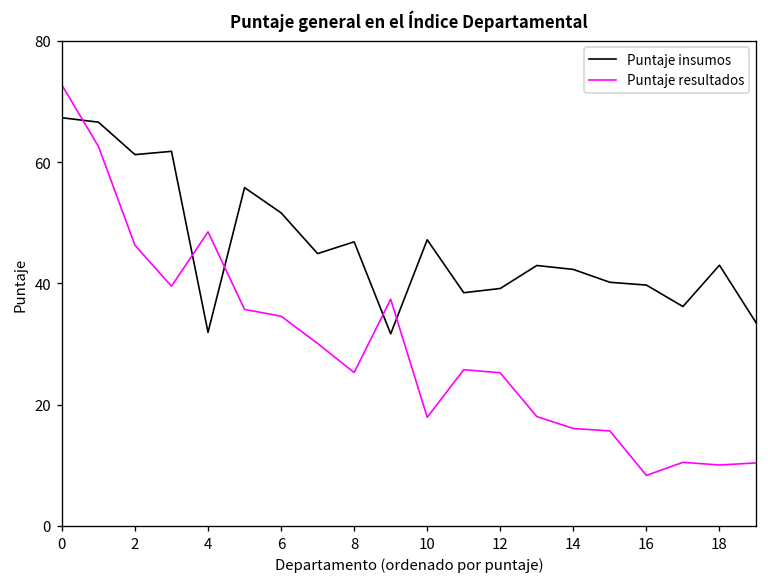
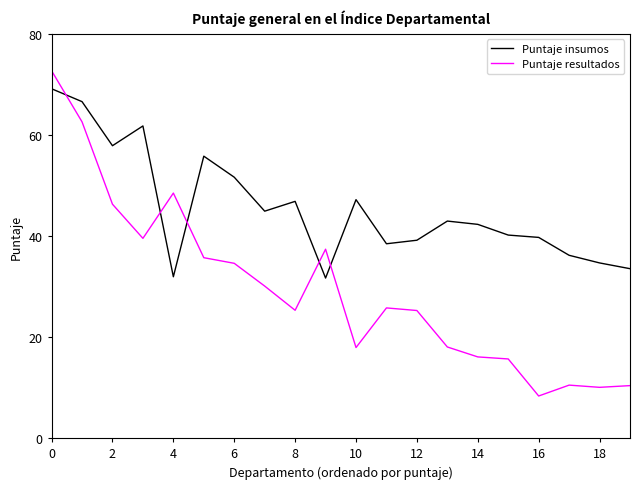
Puntaje insumos, 0: 67 -> 69
Puntaje insumos, 2: 61 -> 58
Puntaje insumos, 18: 43 -> 35
